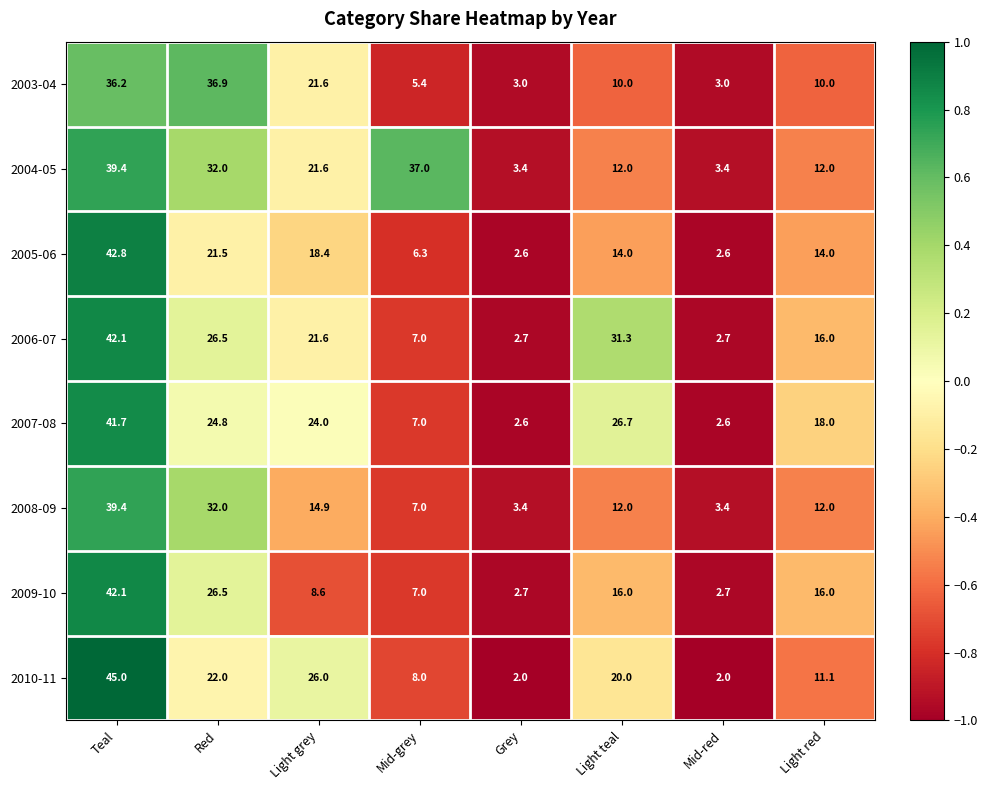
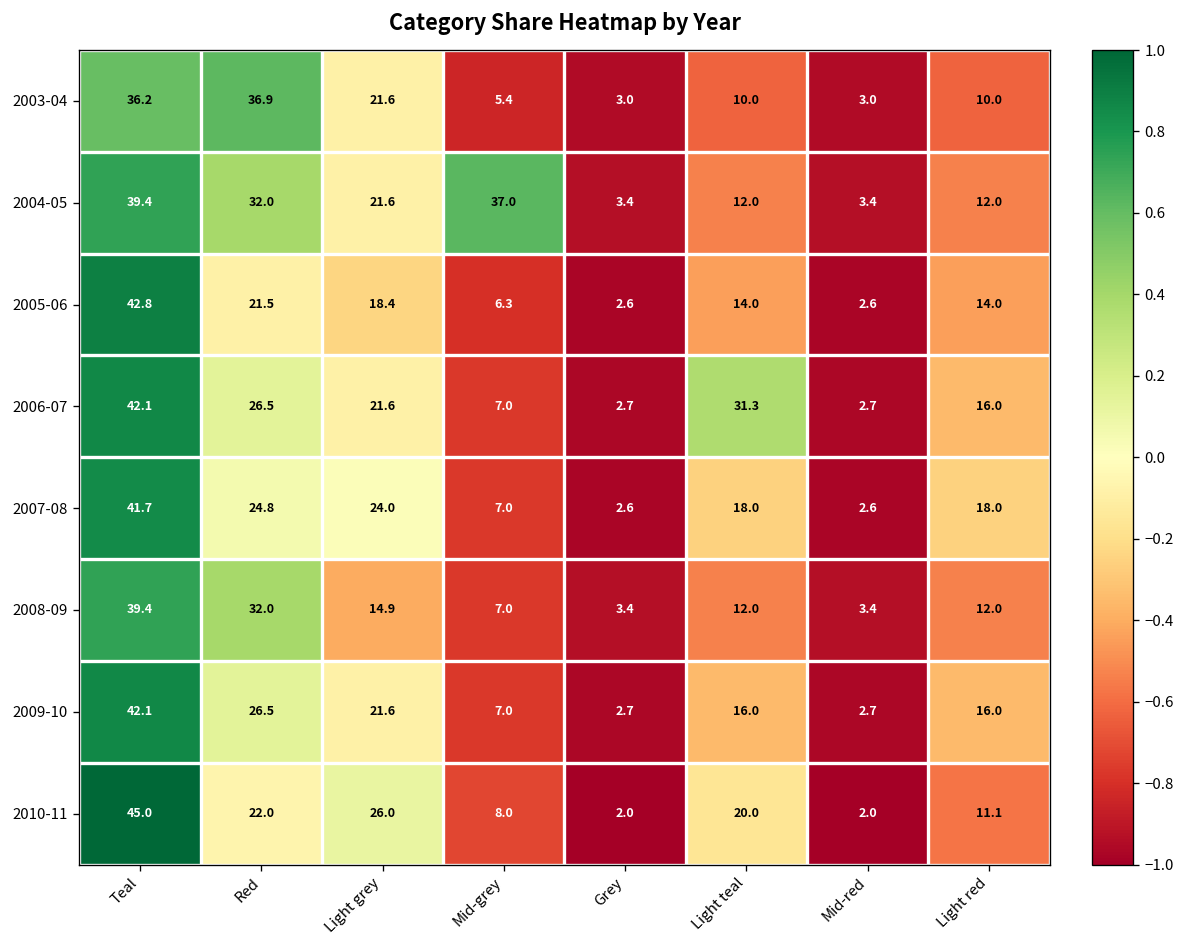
2007-08, Light teal: 26.7 -> 18.0
2009-10, Light grey: 8.6 -> 21.6
